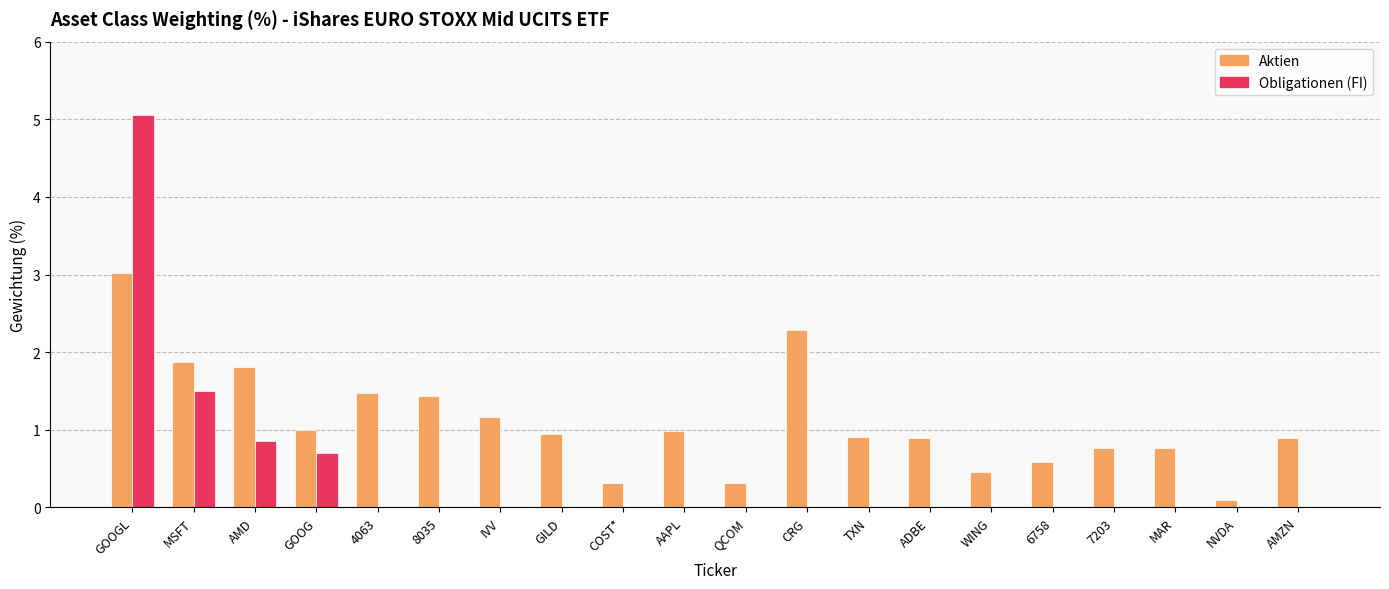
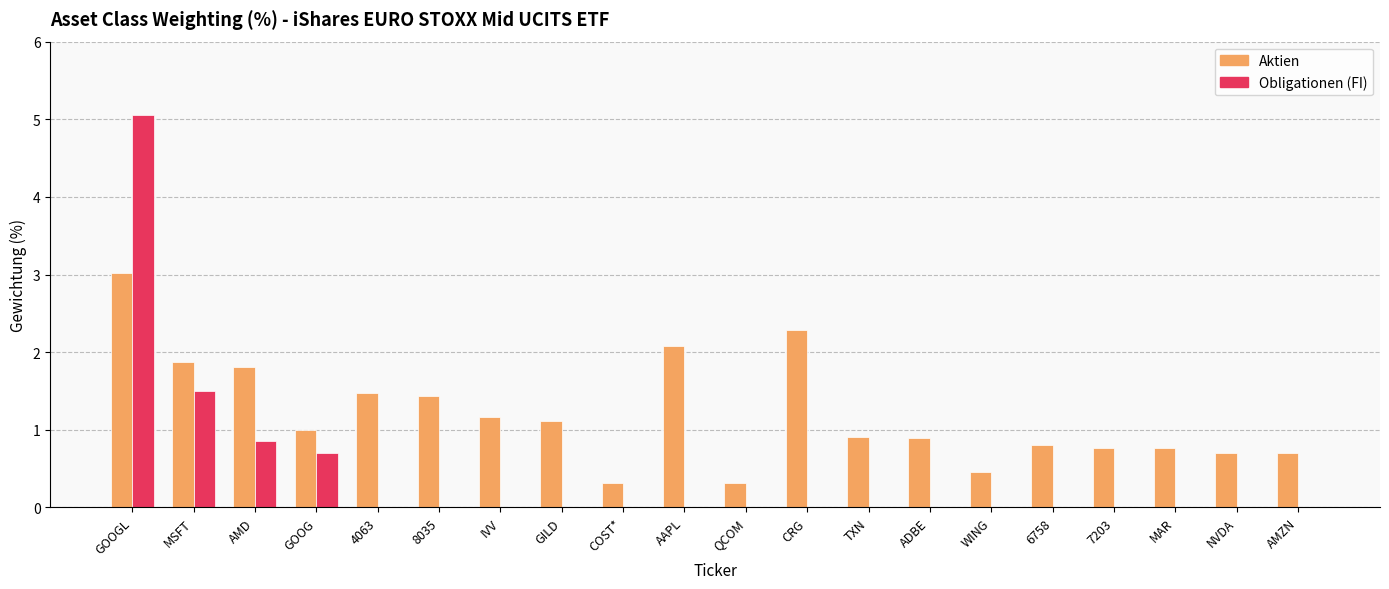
Aktien, GILD: 0.9 -> 1.1
Aktien, AAPL: 1.0 -> 2.1
Aktien, 6758: 0.6 -> 0.8
Aktien, NVDA: 0.1 -> 0.7
Aktien, AMZN: 0.9 -> 0.7
